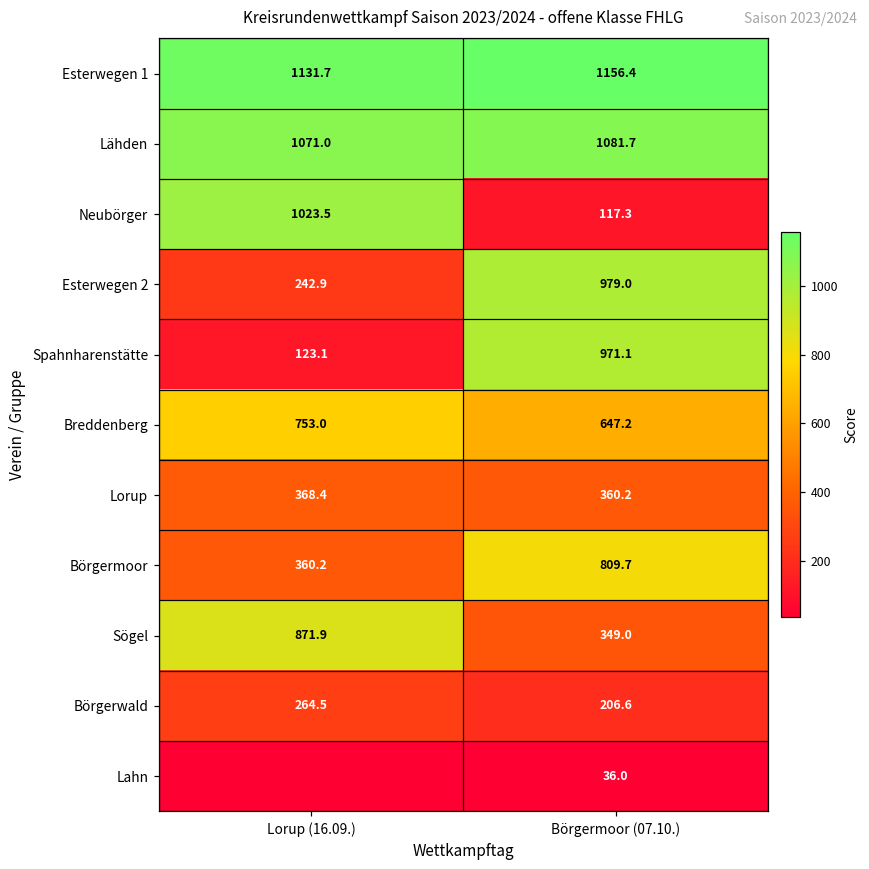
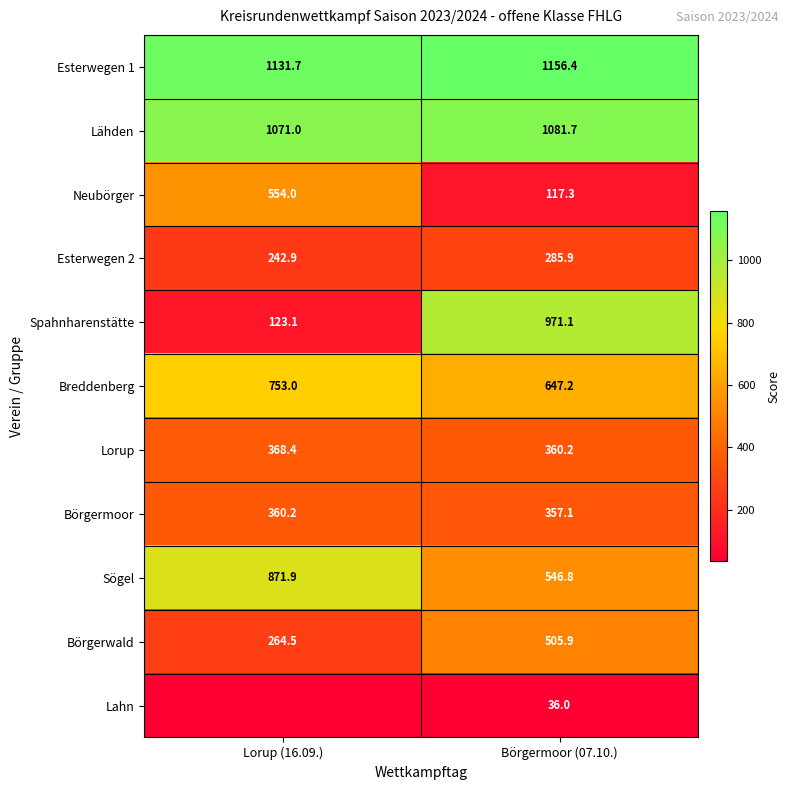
Neubörger, Lorup (16.09.): 1023.5 -> 554.0
Esterwegen 2, Börgermoor (07.10.): 979.0 -> 285.9
Börgermoor, Börgermoor (07.10.): 809.7 -> 357.1
Sögel, Börgermoor (07.10.): 349.0 -> 546.8
Börgerwald, Börgermoor (07.10.): 206.6 -> 505.9
